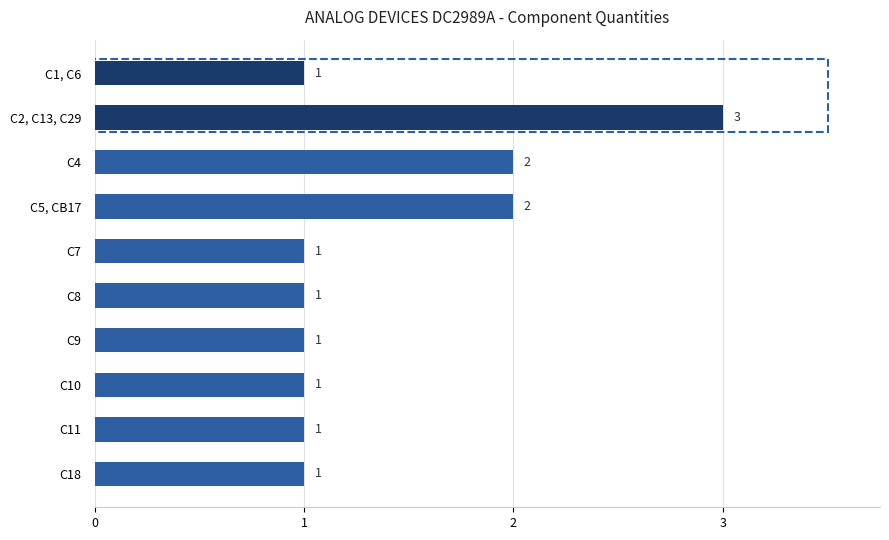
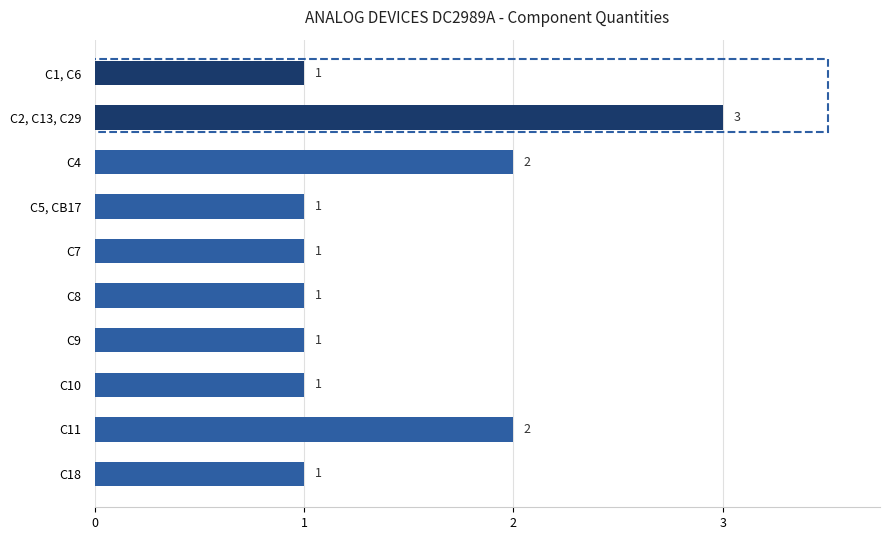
C5, CB17: 2 -> 1
C11: 1 -> 2
